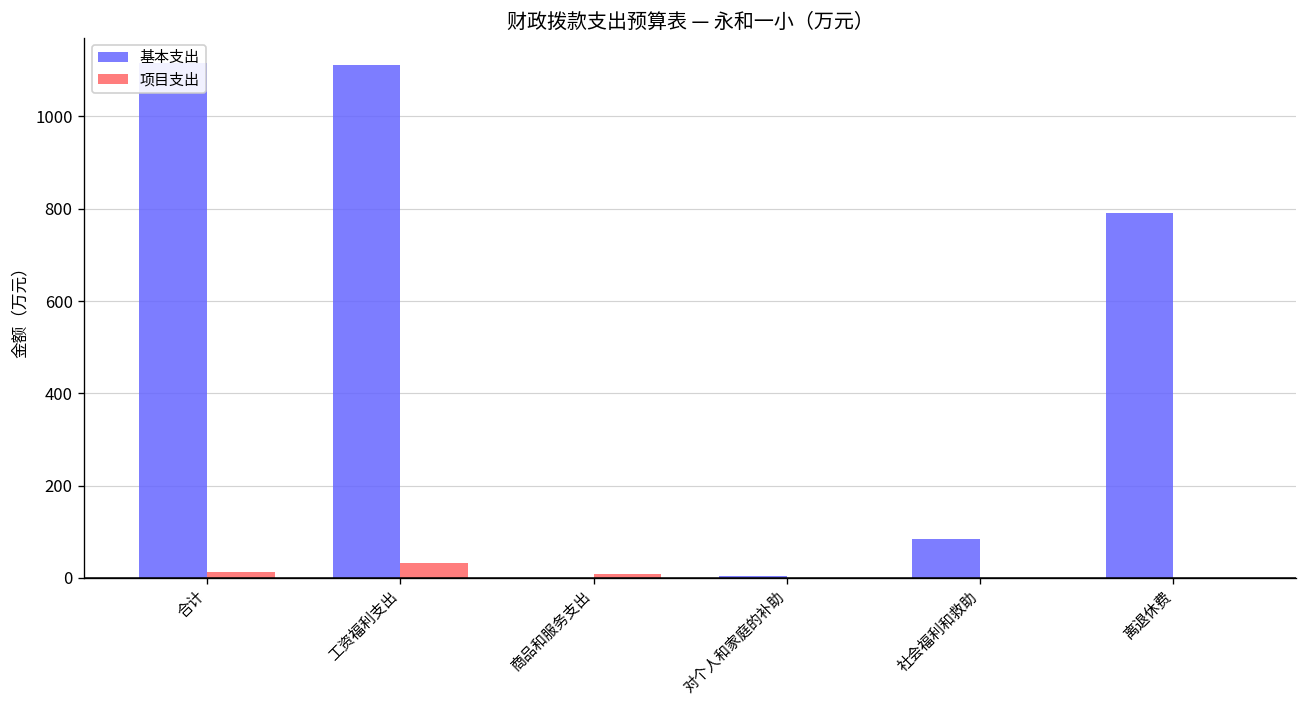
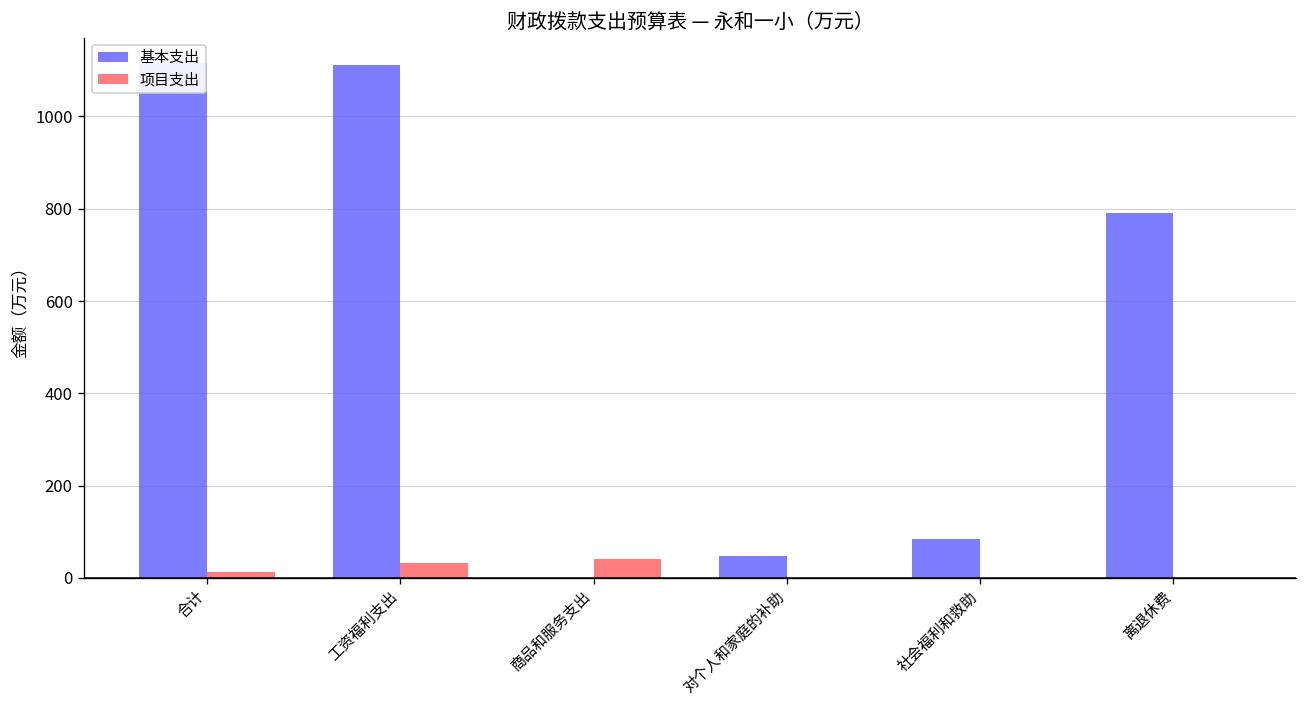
项目支出, 商品和服务支出: 10 -> 40
基本支出, 对个人和家庭的补助: 0 -> 50
